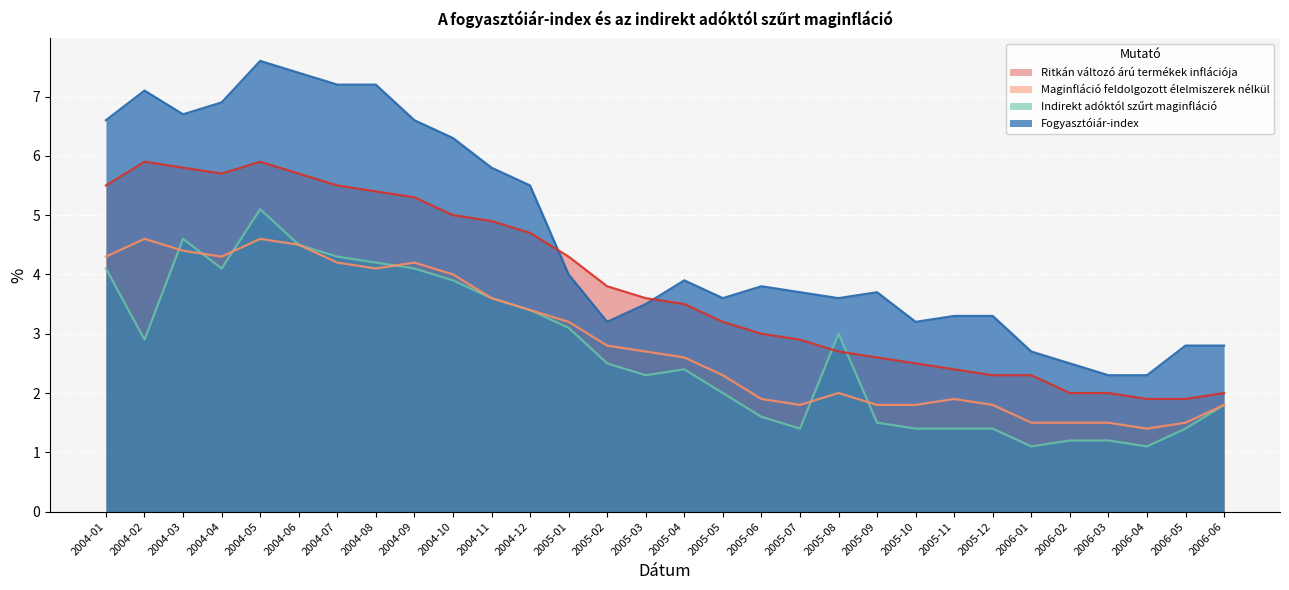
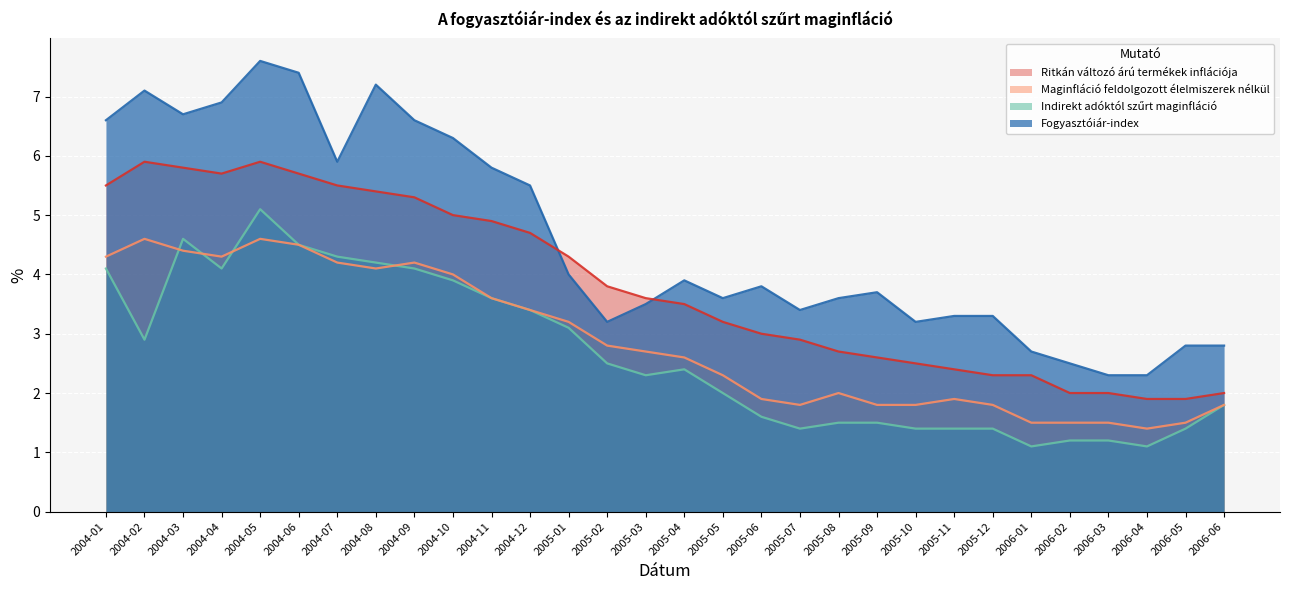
Fogyasztóiár-index, 2004-07: 7.2 -> 5.9
Fogyasztóiár-index, 2005-07: 3.7 -> 3.4
Indirekt adóktól szűrt maginfláció, 2005-08: 3.0 -> 1.5
